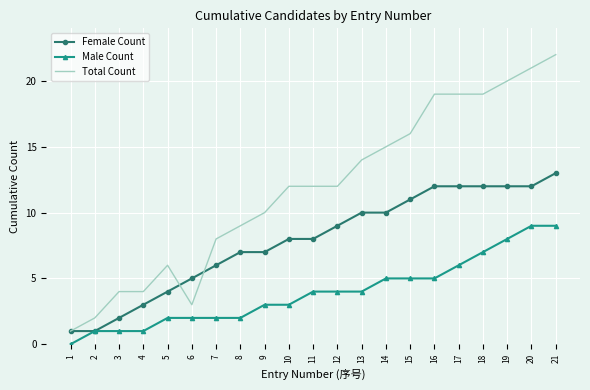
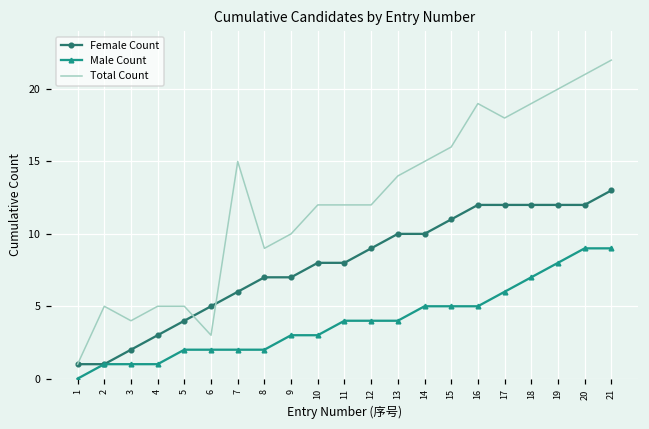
Total Count, 2: 2 -> 5
Total Count, 4: 4 -> 5
Total Count, 5: 6 -> 5
Total Count, 7: 8 -> 15
Total Count, 17: 19 -> 18
